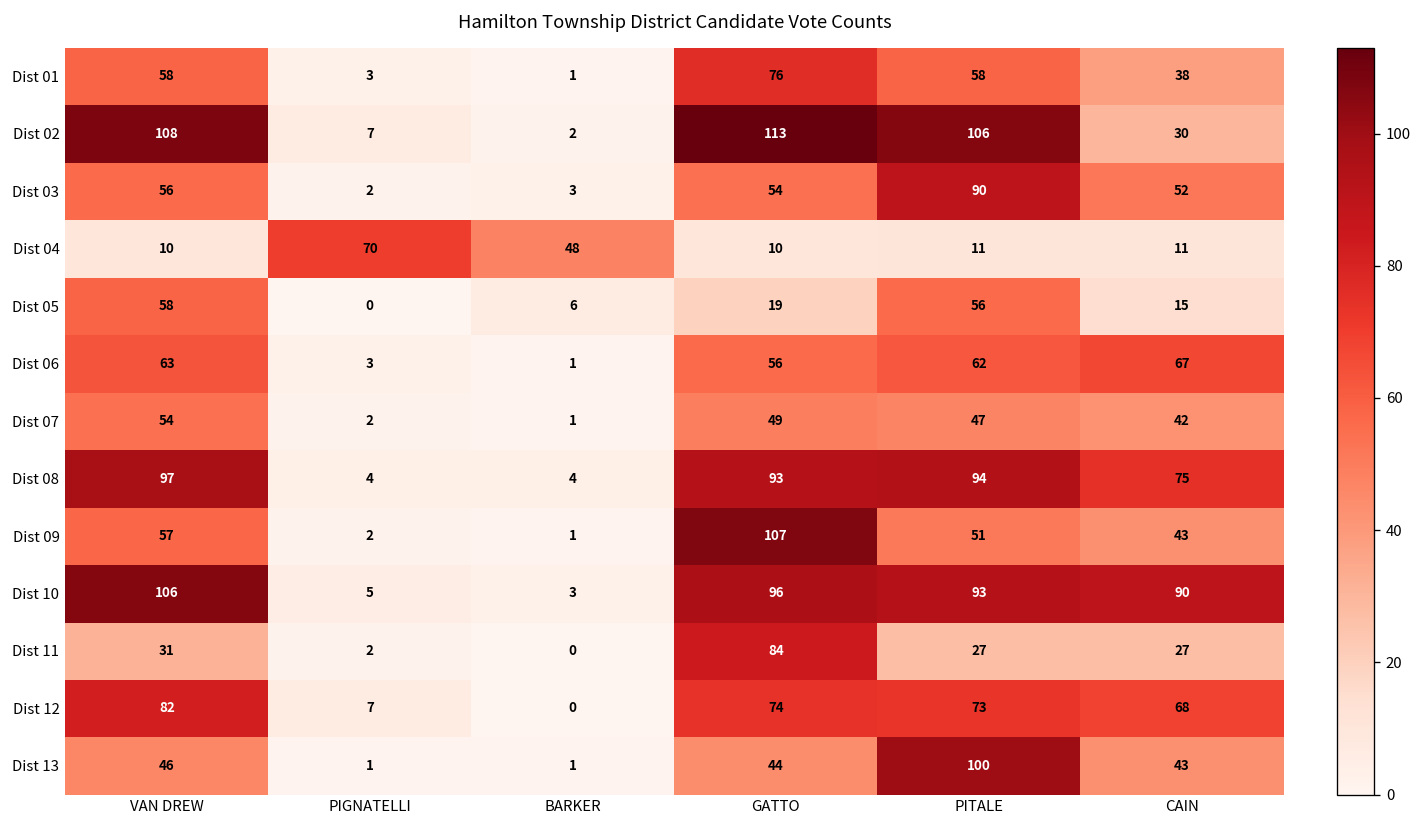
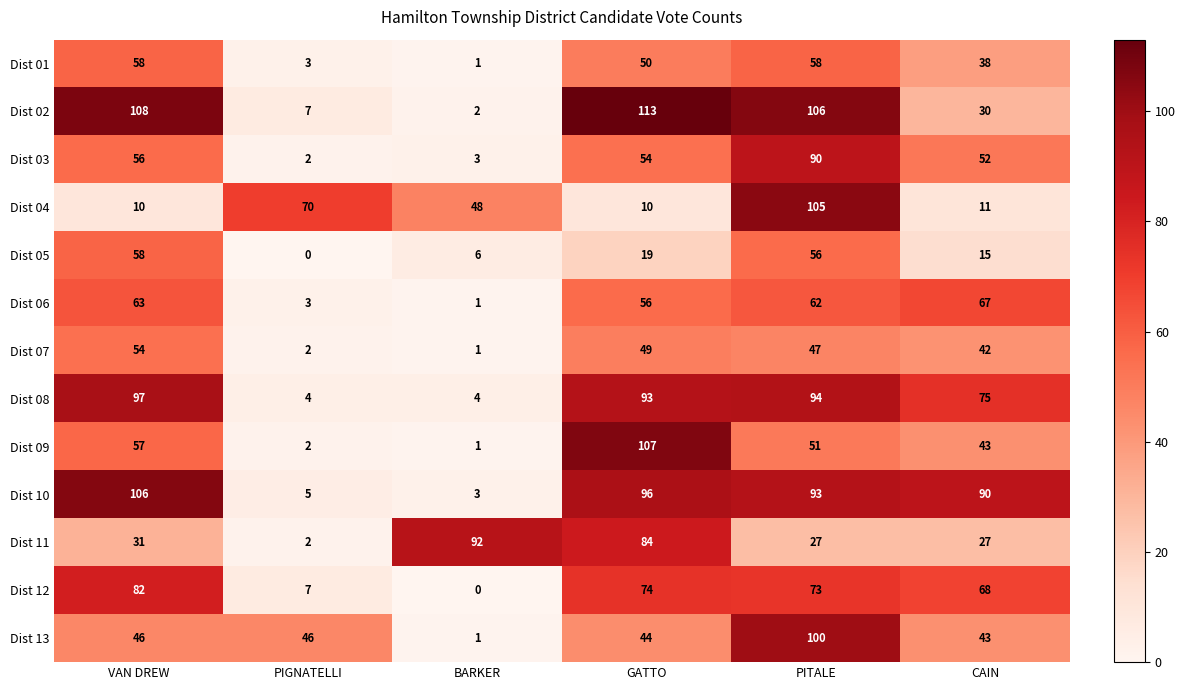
Dist 01, GATTO: 76 -> 50
Dist 04, PITALE: 11 -> 105
Dist 11, BARKER: 0 -> 92
Dist 13, PIGNATELLI: 1 -> 46
